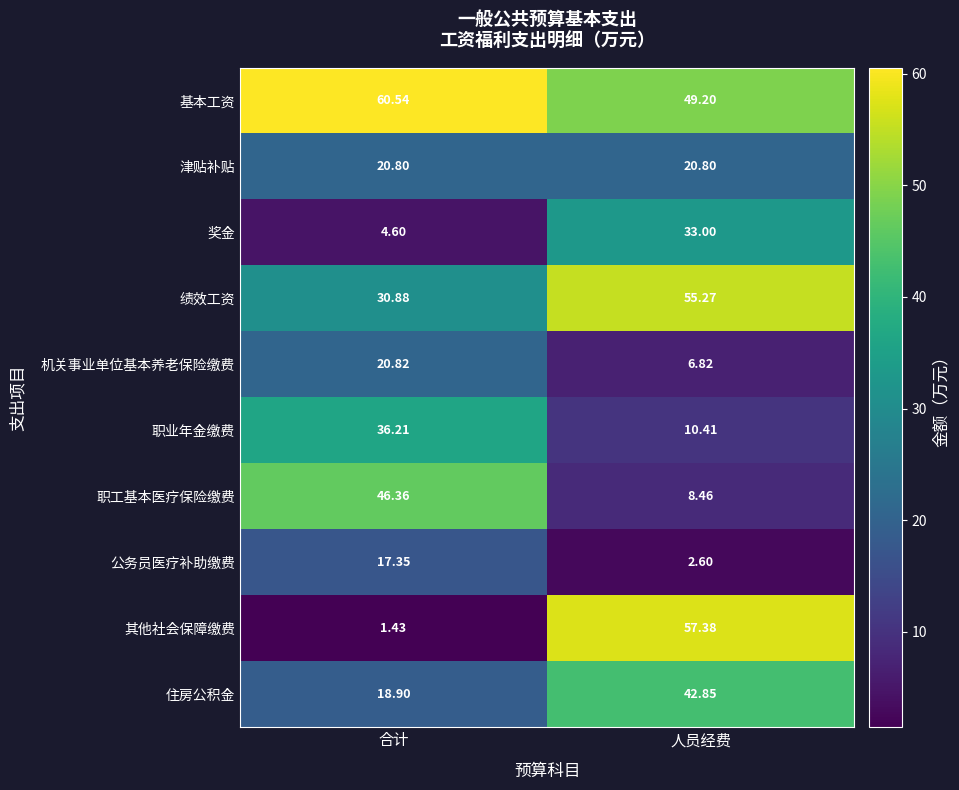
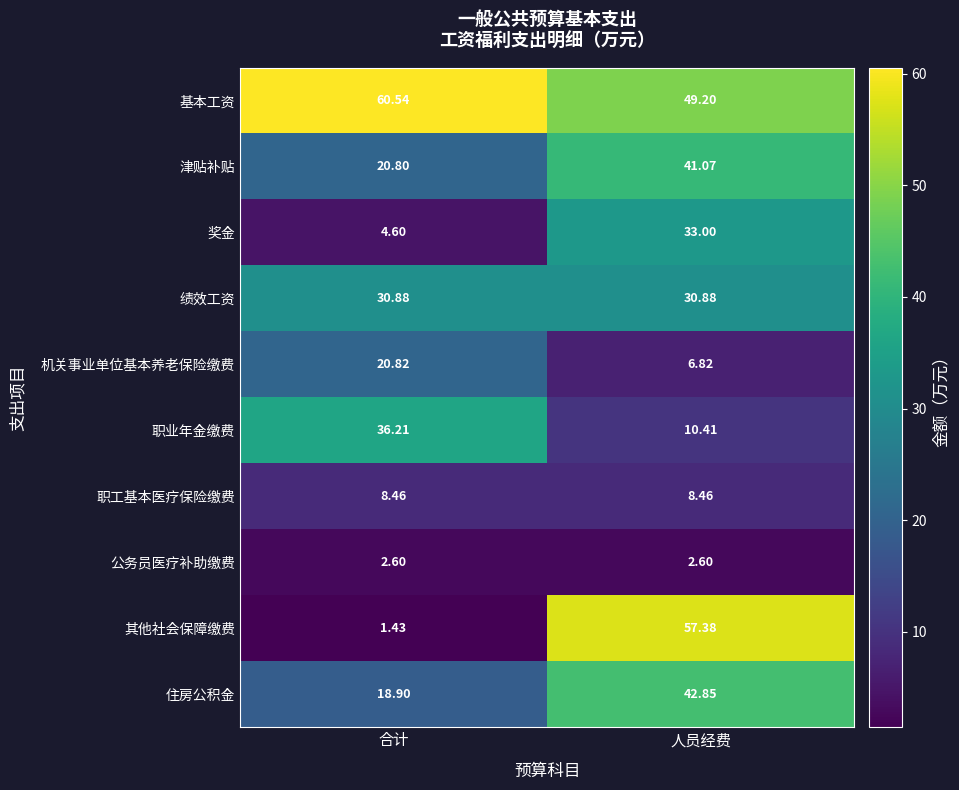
津贴补贴, 人员经费: 20.80 -> 41.07
绩效工资, 人员经费: 55.27 -> 30.88
职工基本医疗保险缴费, 合计: 46.36 -> 8.46
公务员医疗补助缴费, 合计: 17.35 -> 2.60
